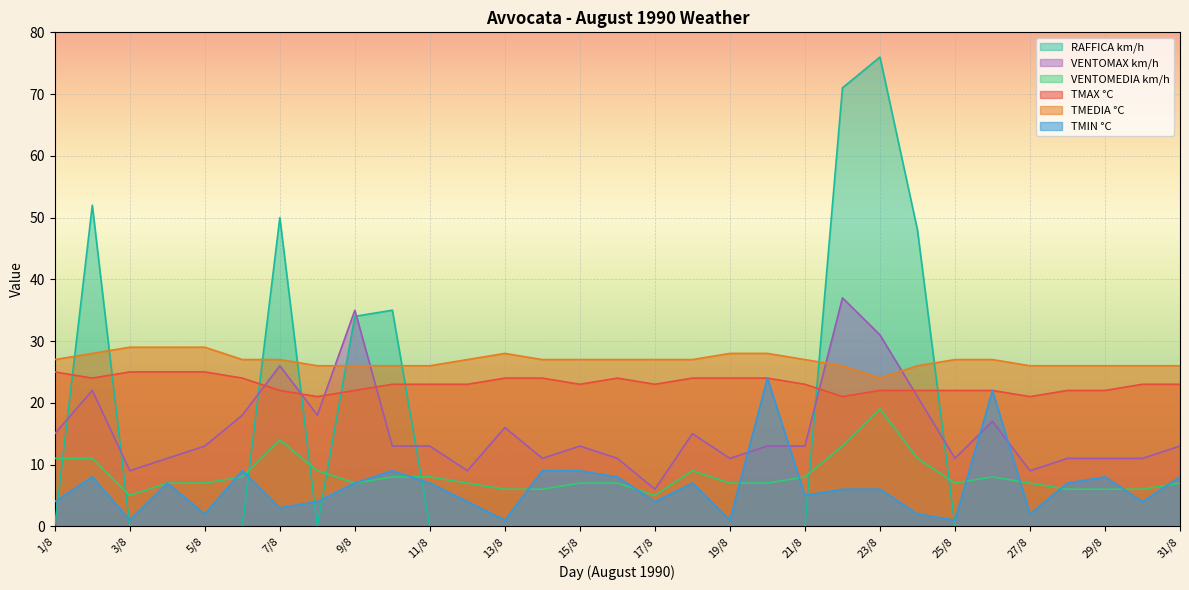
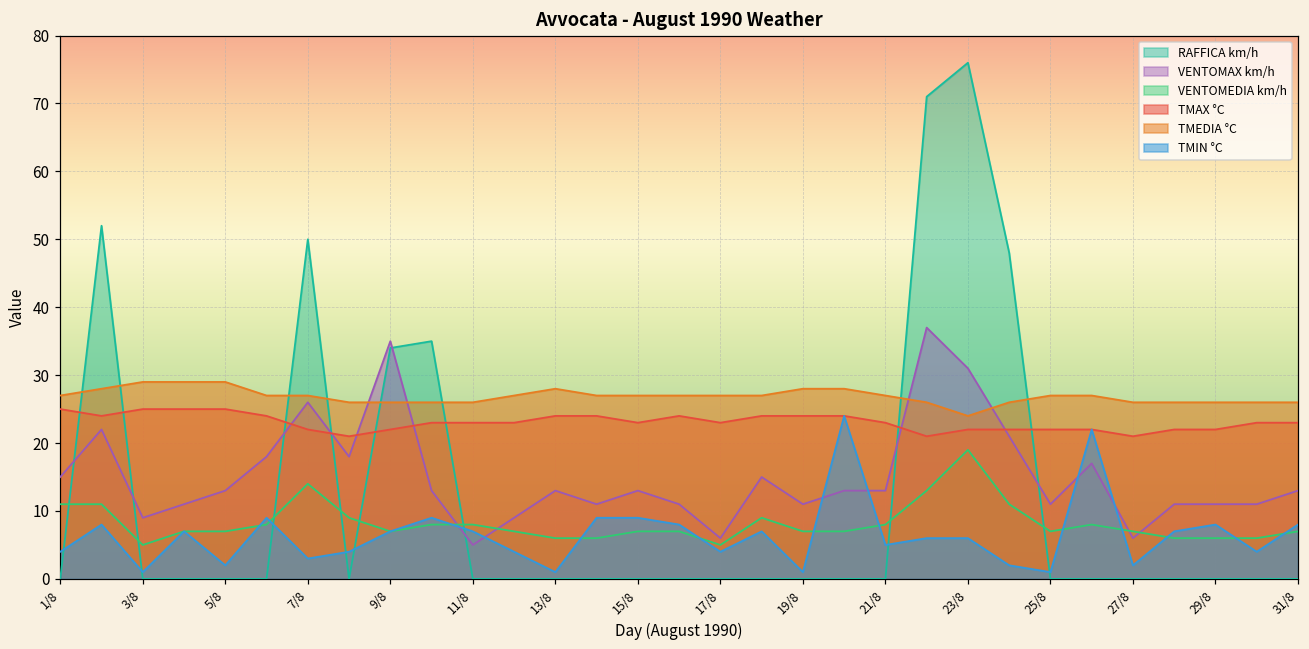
VENTOMAX km/h, 11/8: 13 -> 5
VENTOMAX km/h, 13/8: 16 -> 13
VENTOMAX km/h, 27/8: 9 -> 6
